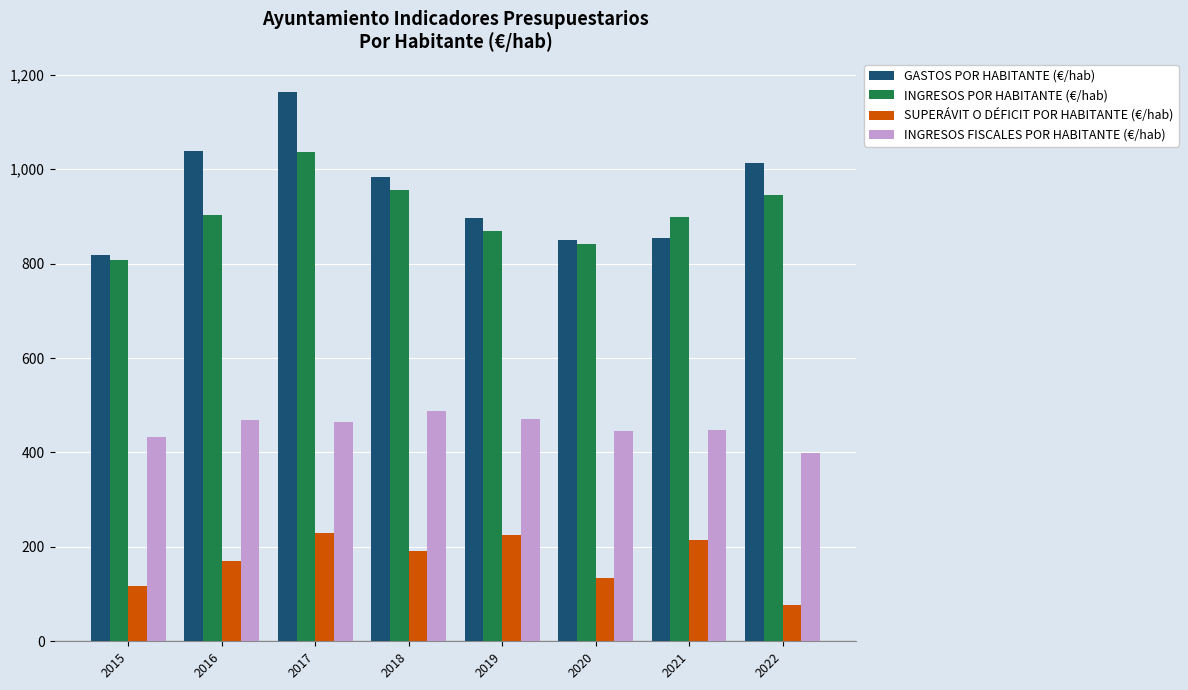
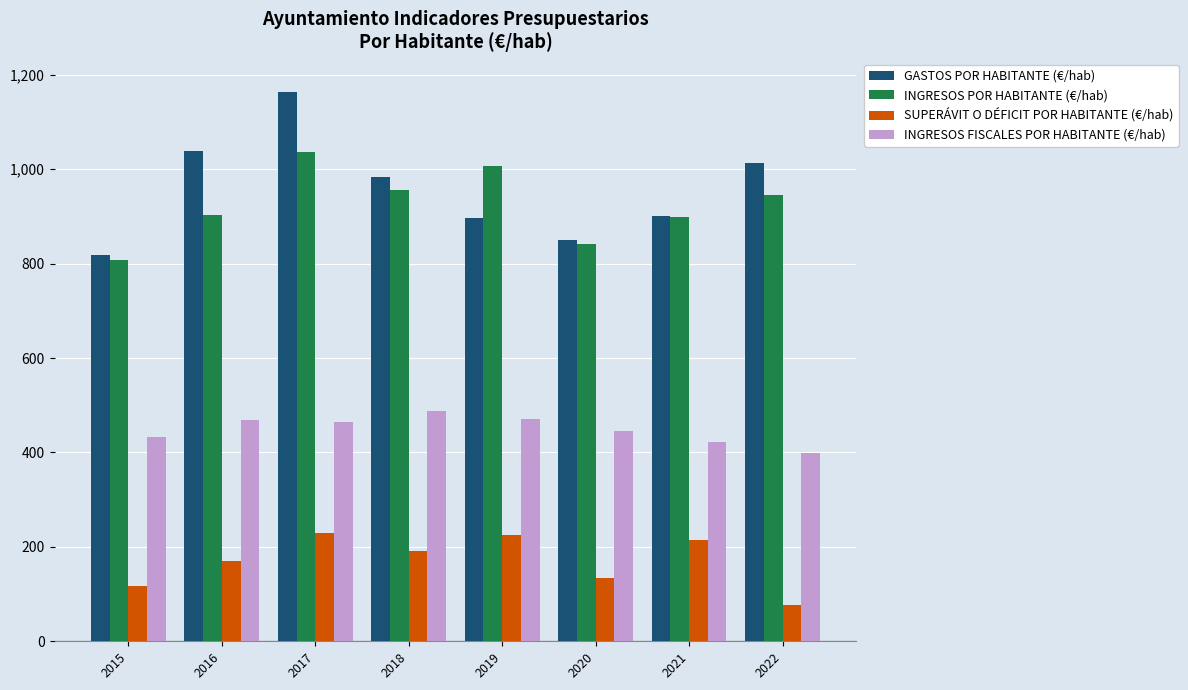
INGRESOS POR HABITANTE (€/hab), 2019: 870 -> 1,010
GASTOS POR HABITANTE (€/hab), 2021: 860 -> 900
INGRESOS FISCALES POR HABITANTE (€/hab), 2021: 450 -> 420
